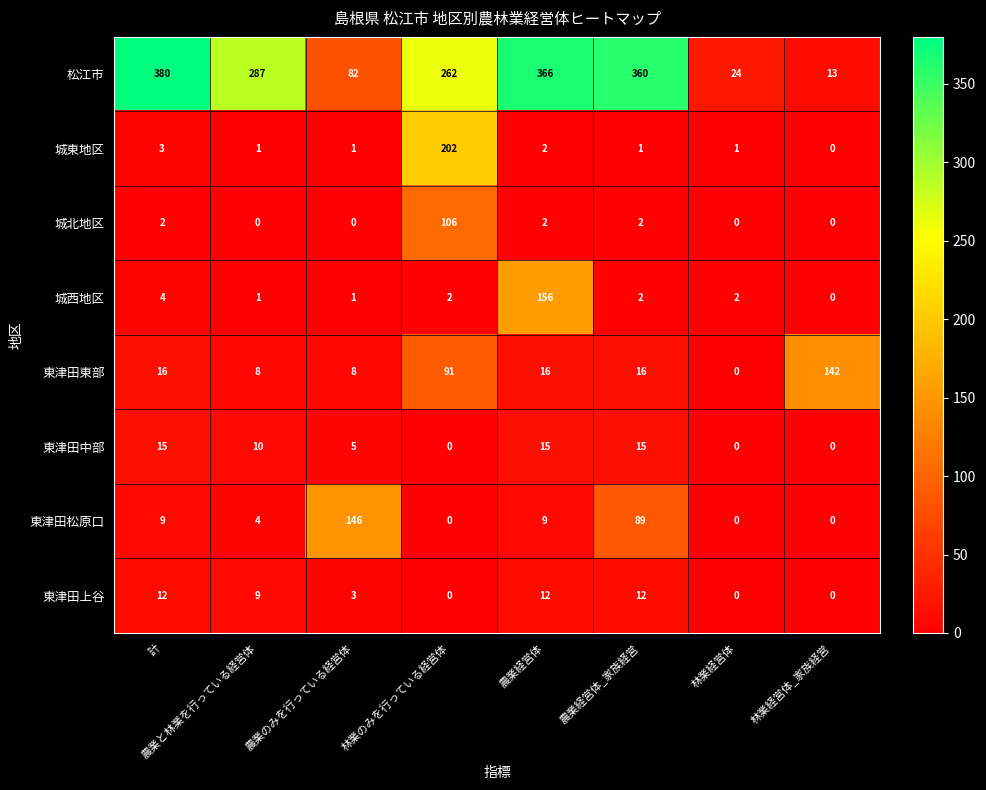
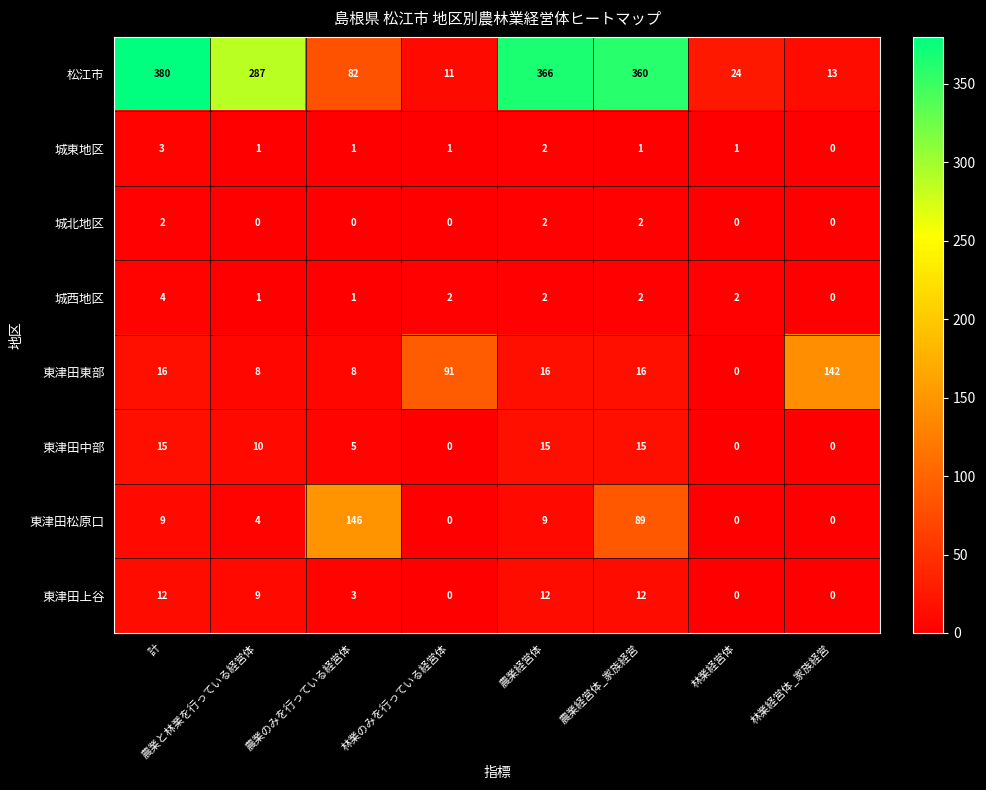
松江市, 林業のみを行っている経営体: 262 -> 11
城東地区, 林業のみを行っている経営体: 202 -> 1
城北地区, 林業のみを行っている経営体: 106 -> 0
城西地区, 農業経営体: 156 -> 2
